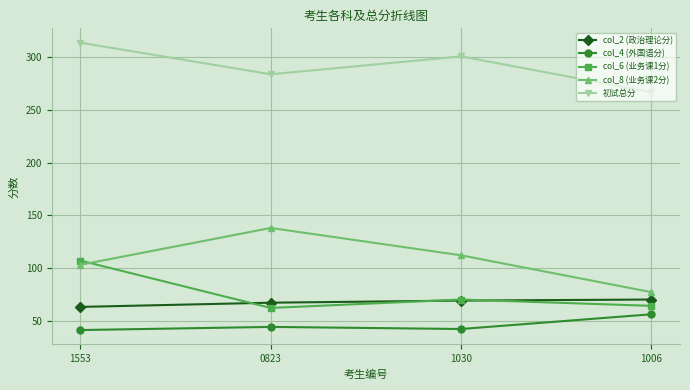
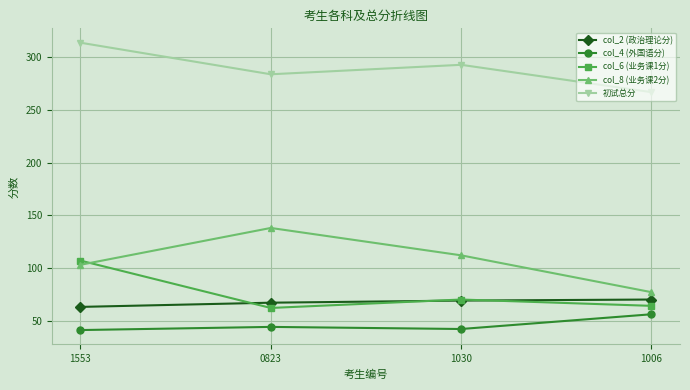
初试总分, 1030: 301 -> 293
